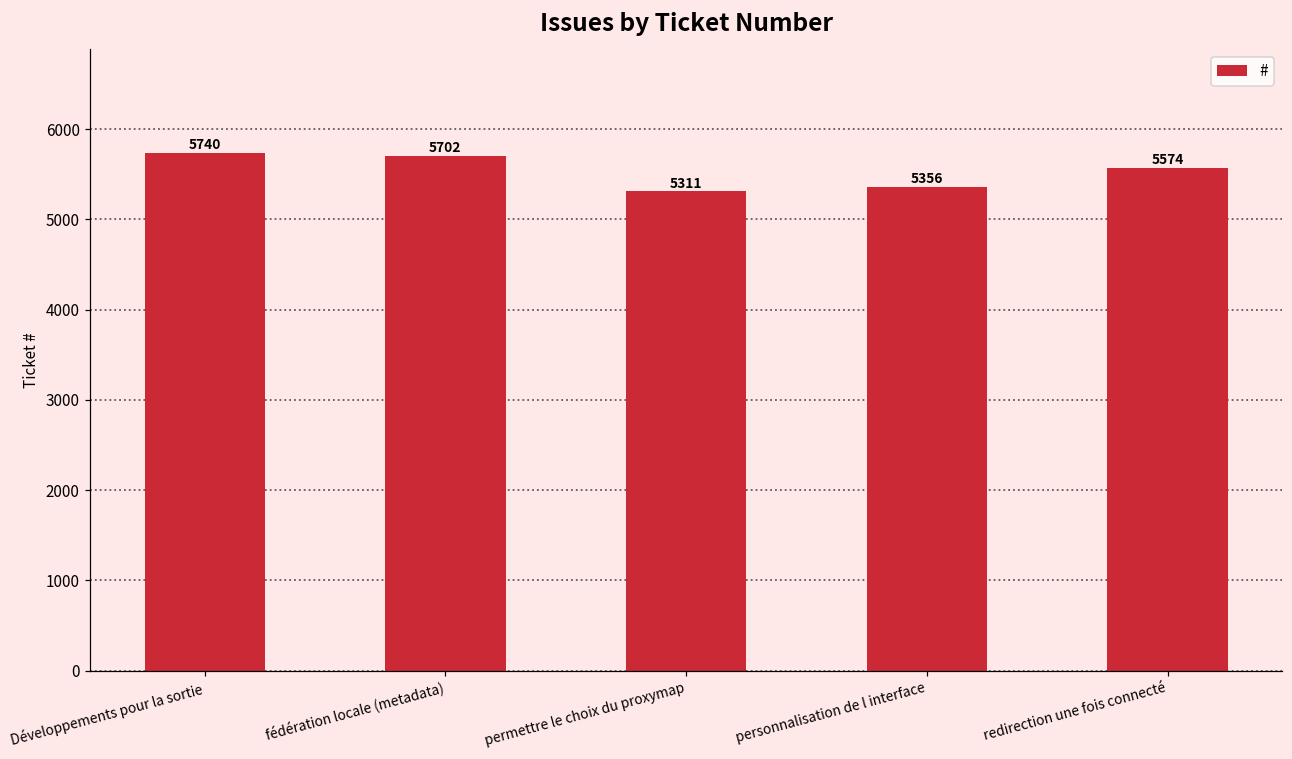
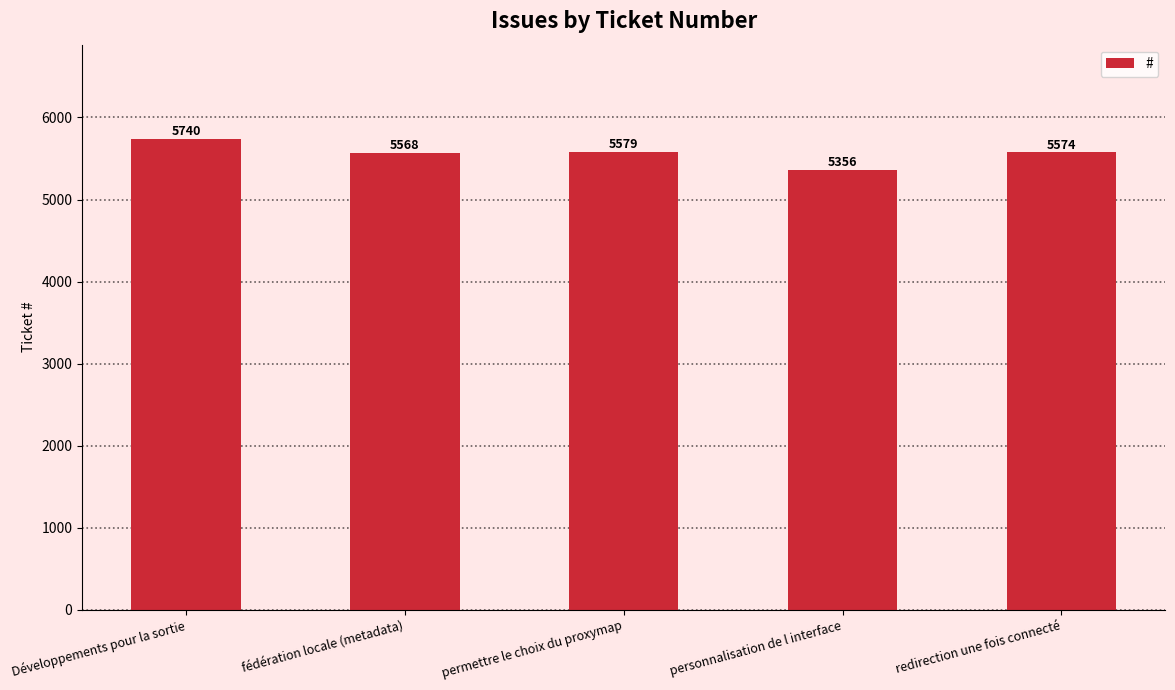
fédération locale (metadata): 5702 -> 5568
permettre le choix du proxymap: 5311 -> 5579
